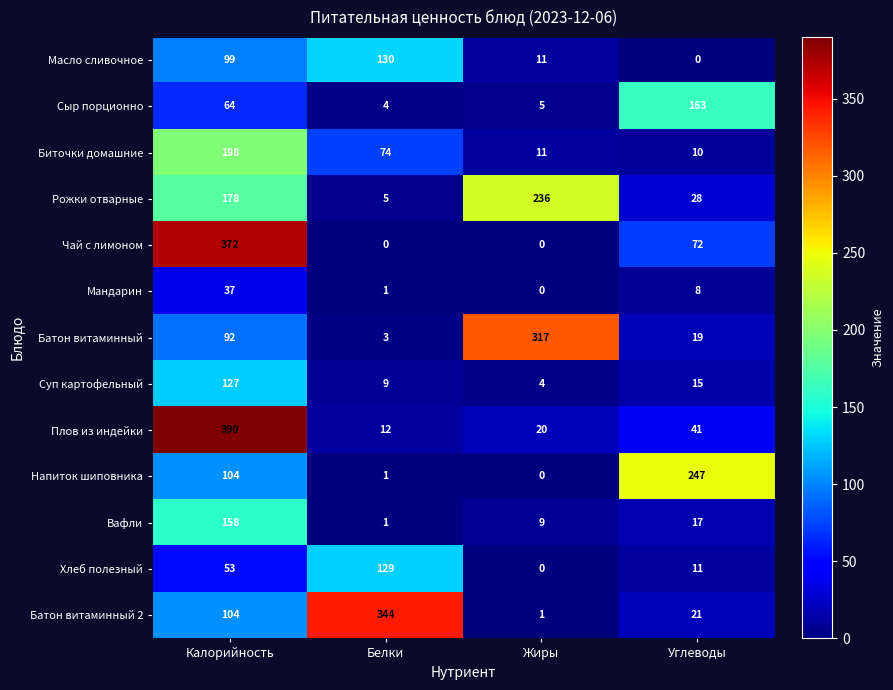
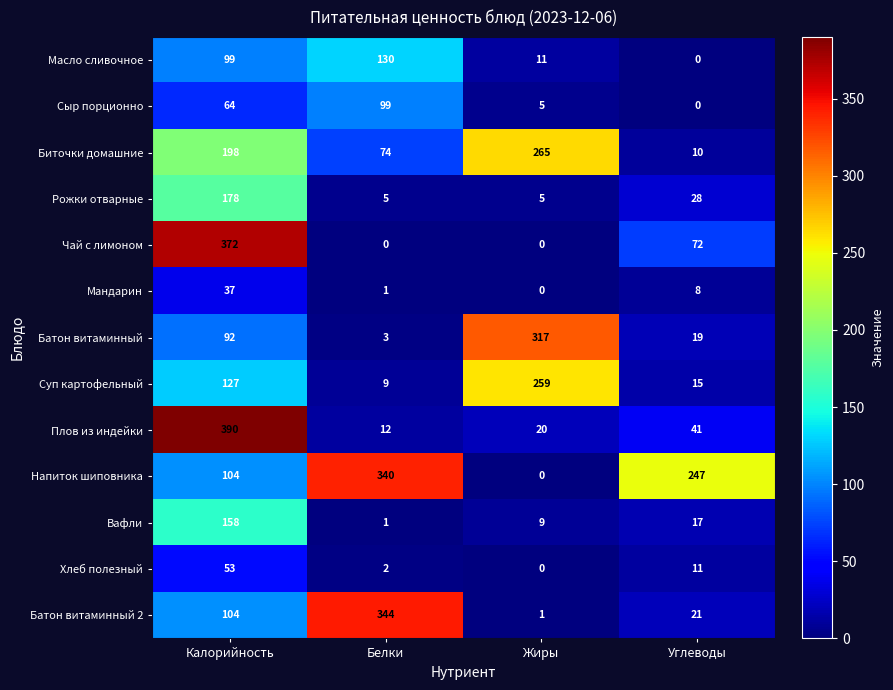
Сыр порционно, Белки: 4 -> 99
Сыр порционно, Углеводы: 163 -> 0
Биточки домашние, Жиры: 11 -> 265
Рожки отварные, Жиры: 236 -> 5
Суп картофельный, Жиры: 4 -> 259
Напиток шиповника, Белки: 1 -> 340
Хлеб полезный, Белки: 129 -> 2
